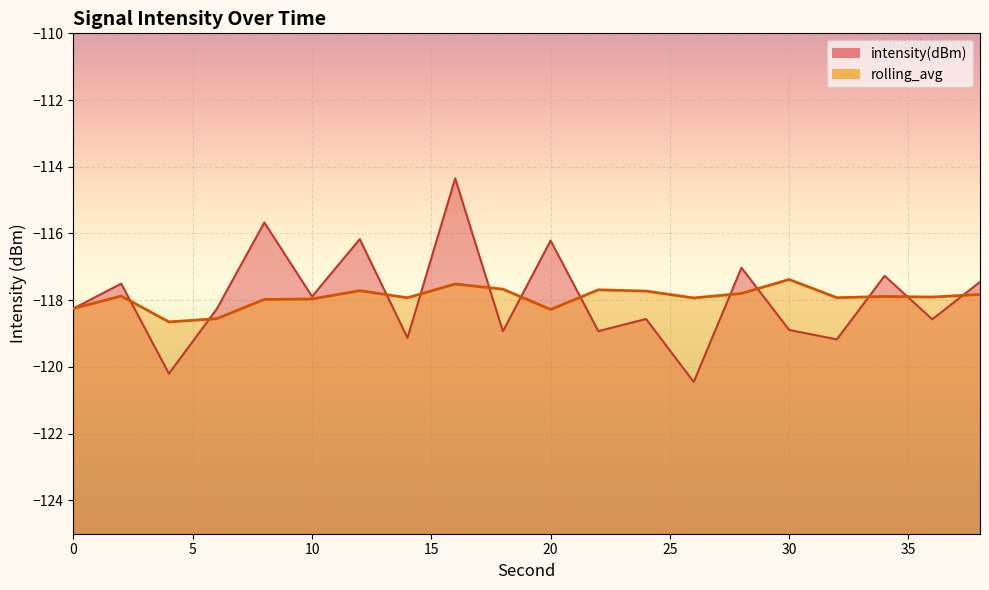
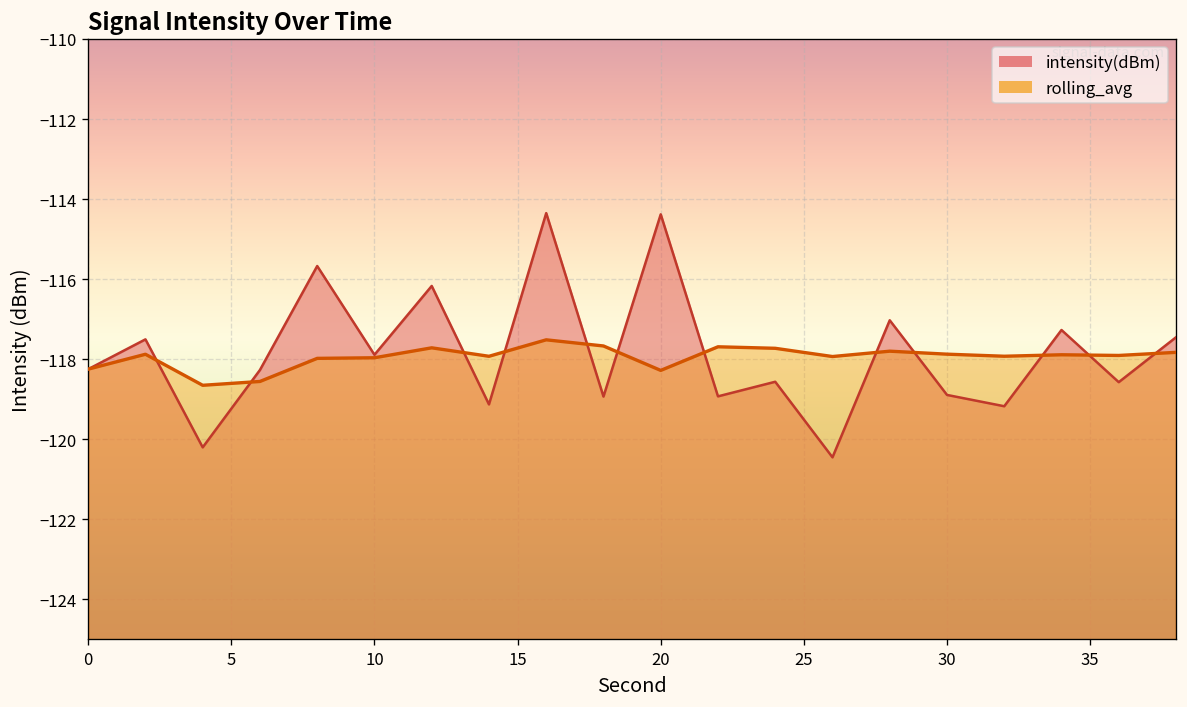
intensity(dBm), 20: -116.2 -> -114.4
rolling_avg, 30: -117.4 -> -117.9
